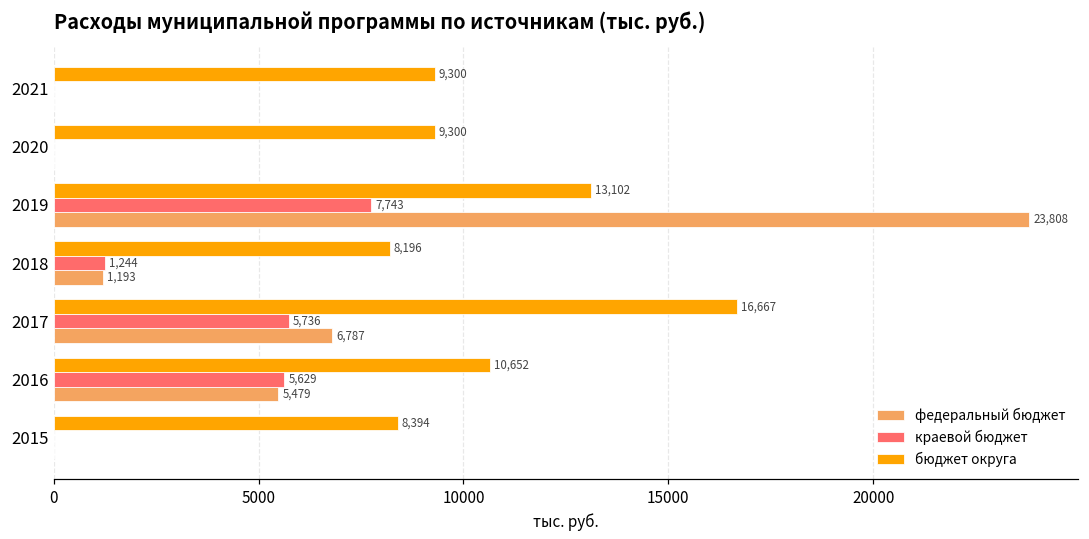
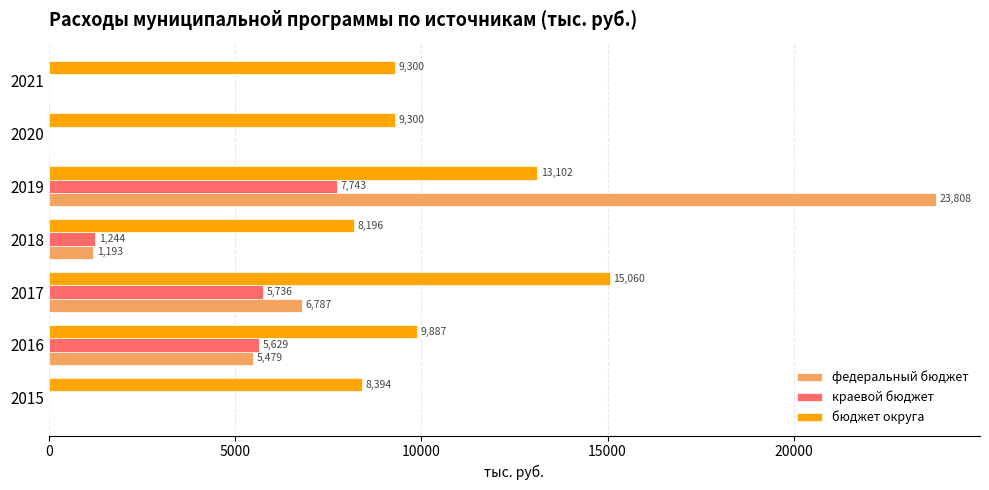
бюджет округа, 2017: 16,667 -> 15,060
бюджет округа, 2016: 10,652 -> 9,887
